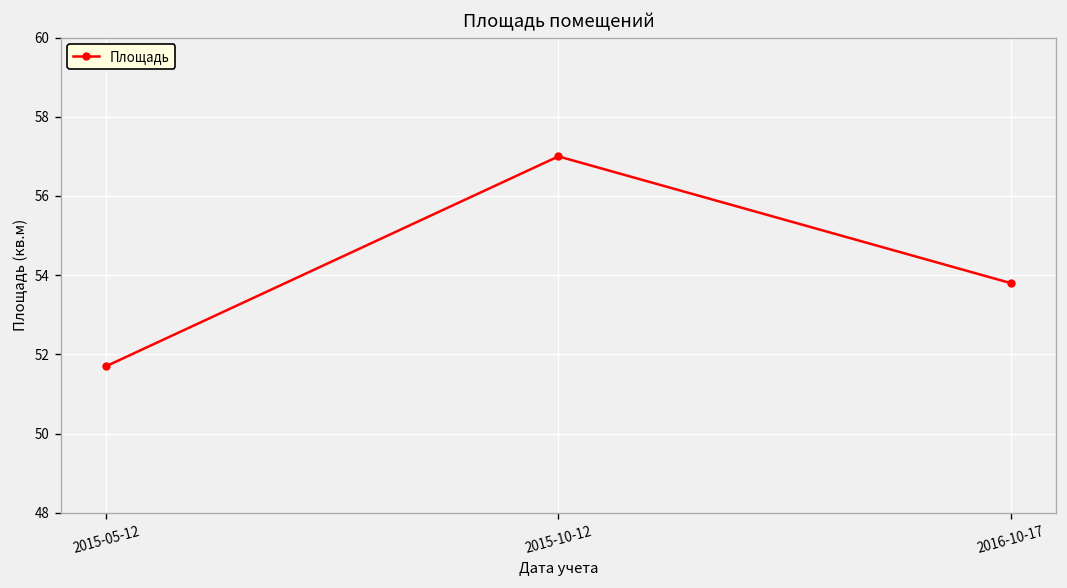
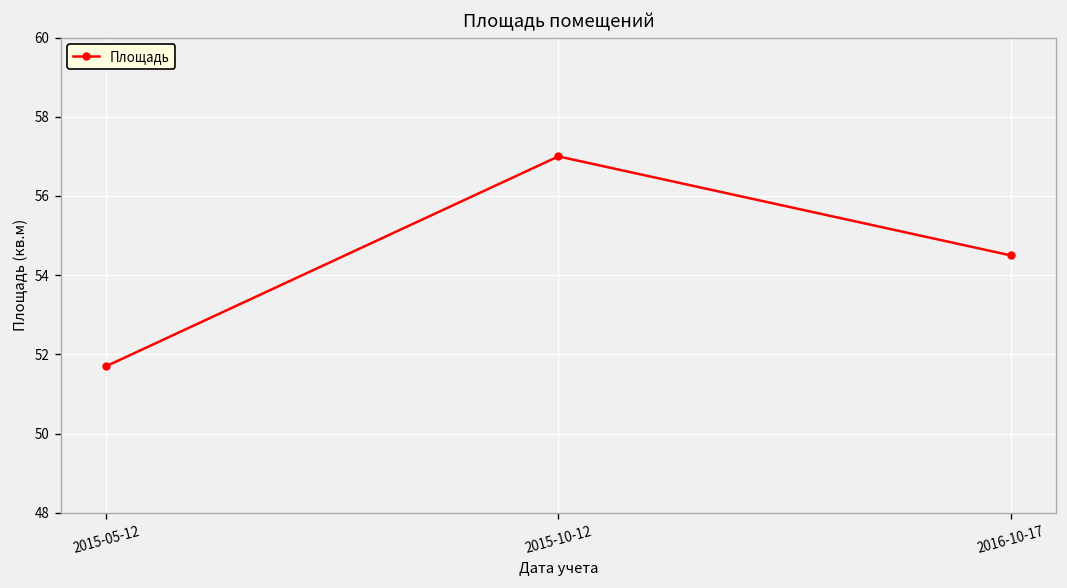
2016-10-17: 53.8 -> 54.5
